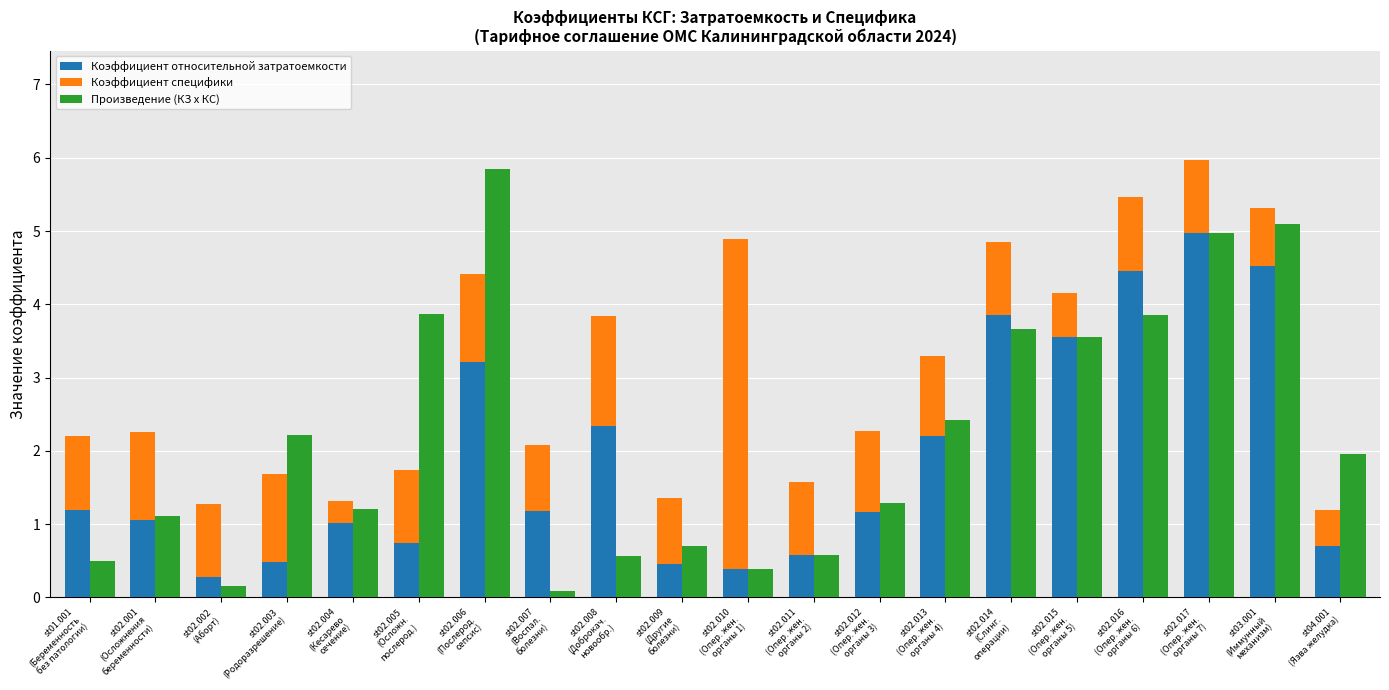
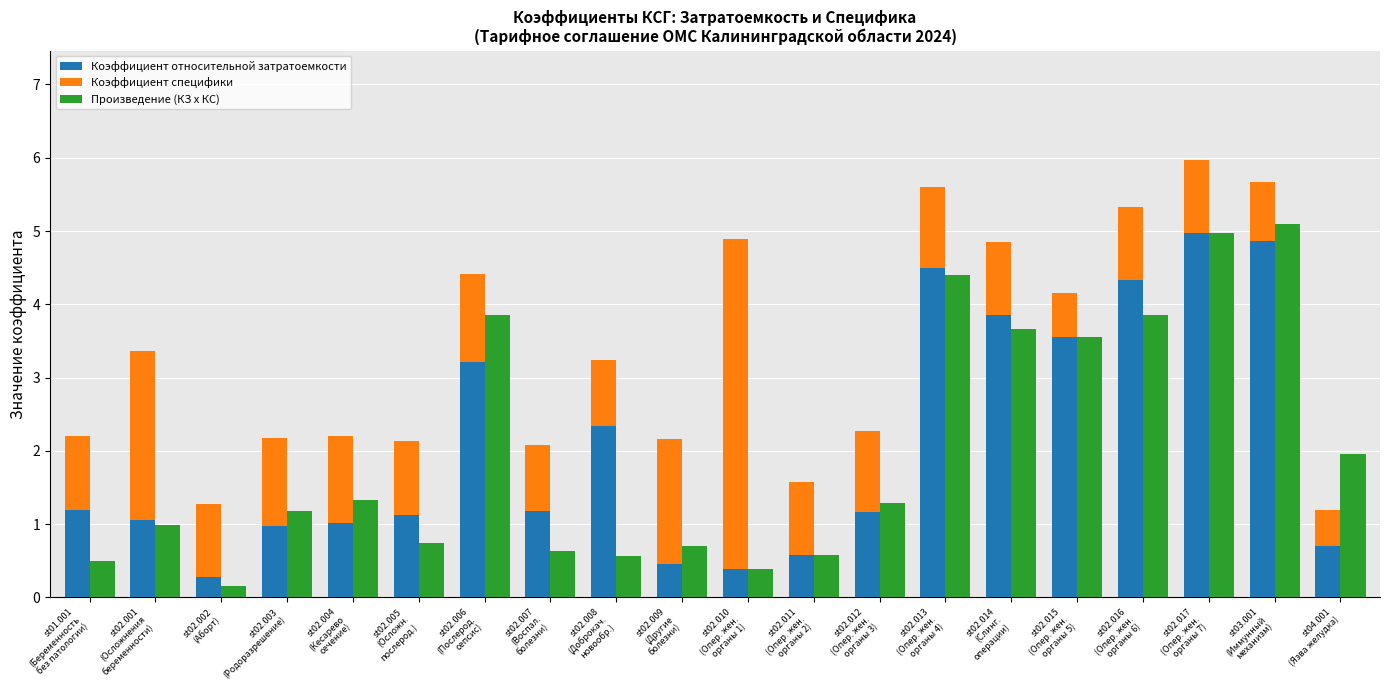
Коэффициент специфики, st02.001 (Осложнения беременности): 1.2 -> 2.3
Произведение (КЗ x КС), st02.001 (Осложнения беременности): 1.1 -> 1.0
Коэффициент относительной затратоемкости, st02.003 (Родоразрешение): 0.5 -> 1.0
Произведение (КЗ x КС), st02.003 (Родоразрешение): 2.2 -> 1.2
Коэффициент специфики, st02.004 (Кесарево сечение): 0.3 -> 1.2
Произведение (КЗ x КС), st02.004 (Кесарево сечение): 1.2 -> 1.3
Коэффициент относительной затратоемкости, st02.005 (Осложн. послерод.): 0.7 -> 1.1
Произведение (КЗ x КС), st02.005 (Осложн. послерод.): 3.9 -> 0.7
Произведение (КЗ x КС), st02.006 (Послерод. сепсис): 5.8 -> 3.9
Произведение (КЗ x КС), st02.007 (Воспал. болезни): 0.1 -> 0.6
Коэффициент специфики, st02.008 (Доброкач. новообр.): 1.5 -> 0.9
Коэффициент специфики, st02.009 (Другие болезни): 0.9 -> 1.7
Коэффициент относительной затратоемкости, st02.013 (Опер. жен. органы 4): 2.2 -> 4.5
Произведение (КЗ x КС), st02.013 (Опер. жен. органы 4): 2.4 -> 4.4
Коэффициент относительной затратоемкости, st02.016 (Опер. жен. органы 6): 4.5 -> 4.3
Коэффициент относительной затратоемкости, st03.001 (Иммунный механизм): 4.5 -> 4.9
